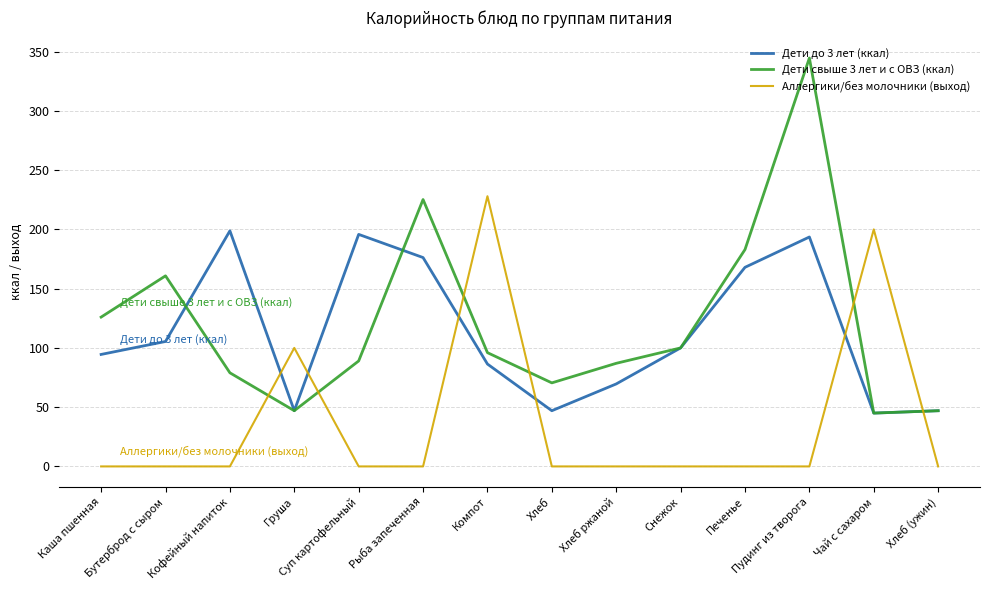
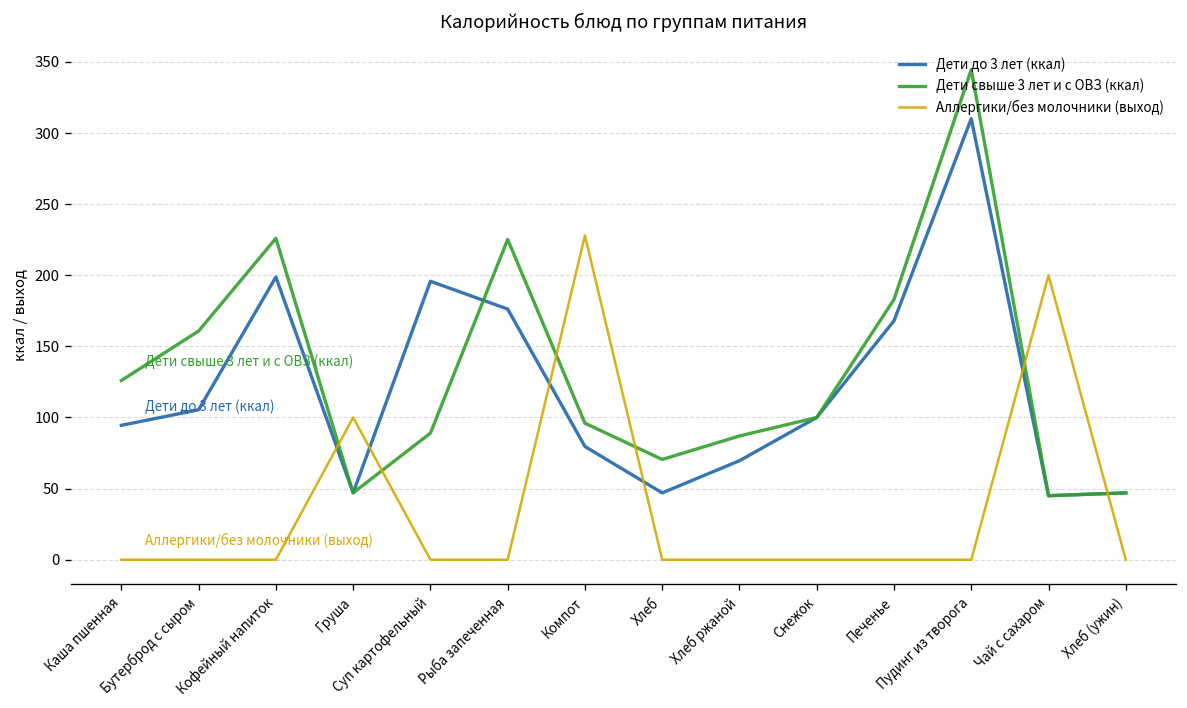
Дети свыше 3 лет и с ОВЗ (ккал), Кофейный напиток: 79 -> 226
Дети до 3 лет (ккал), Компот: 86 -> 80
Дети до 3 лет (ккал), Пудинг из творога: 194 -> 310
